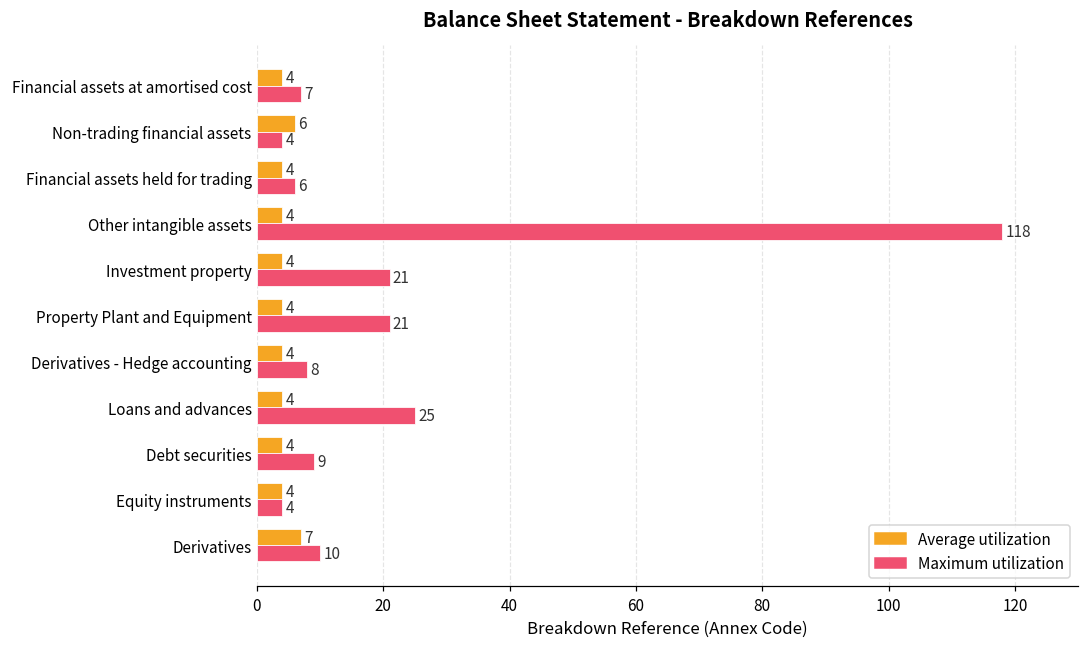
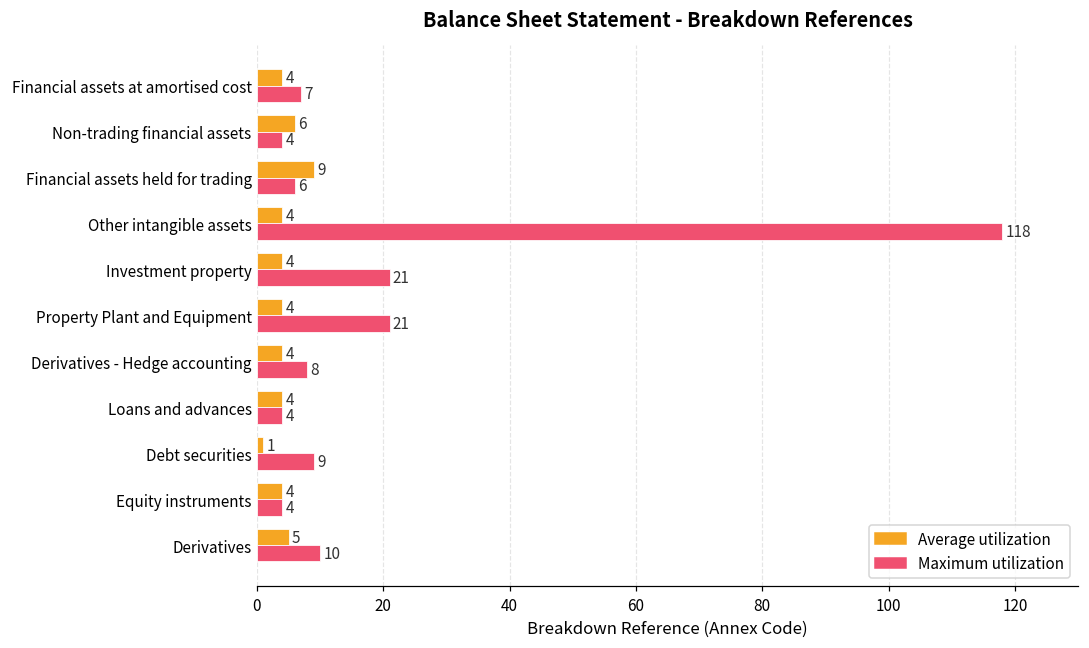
Average utilization, Financial assets held for trading: 4 -> 9
Maximum utilization, Loans and advances: 25 -> 4
Average utilization, Debt securities: 4 -> 1
Average utilization, Derivatives: 7 -> 5
